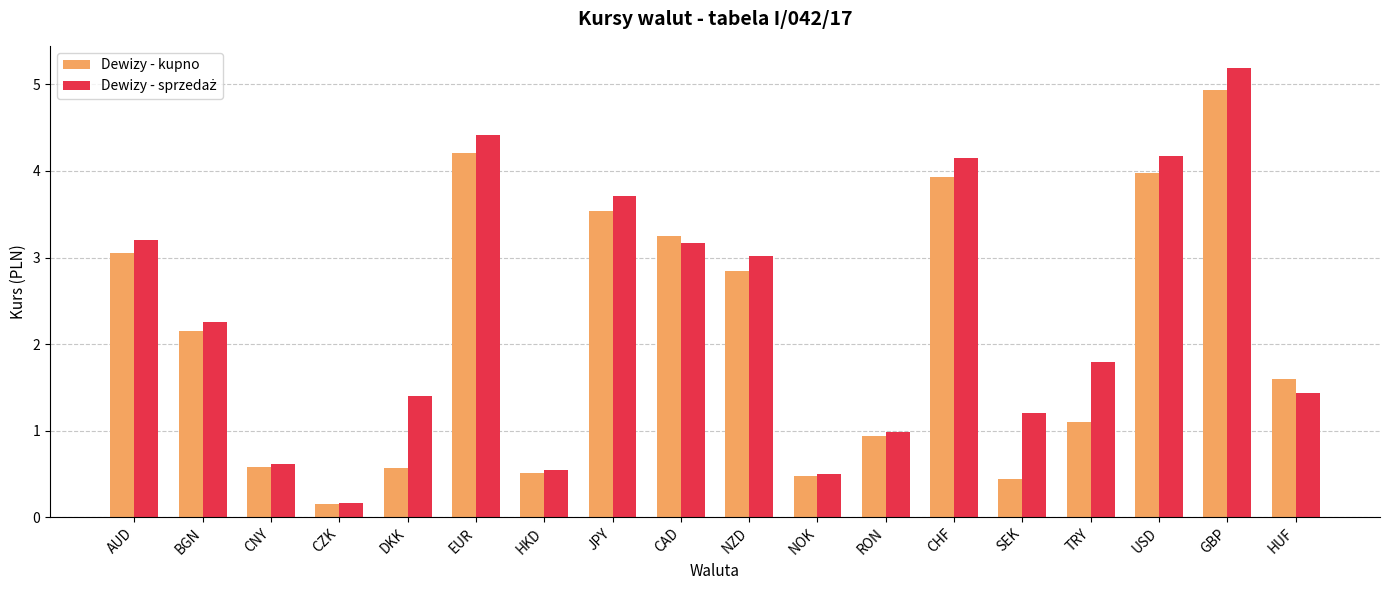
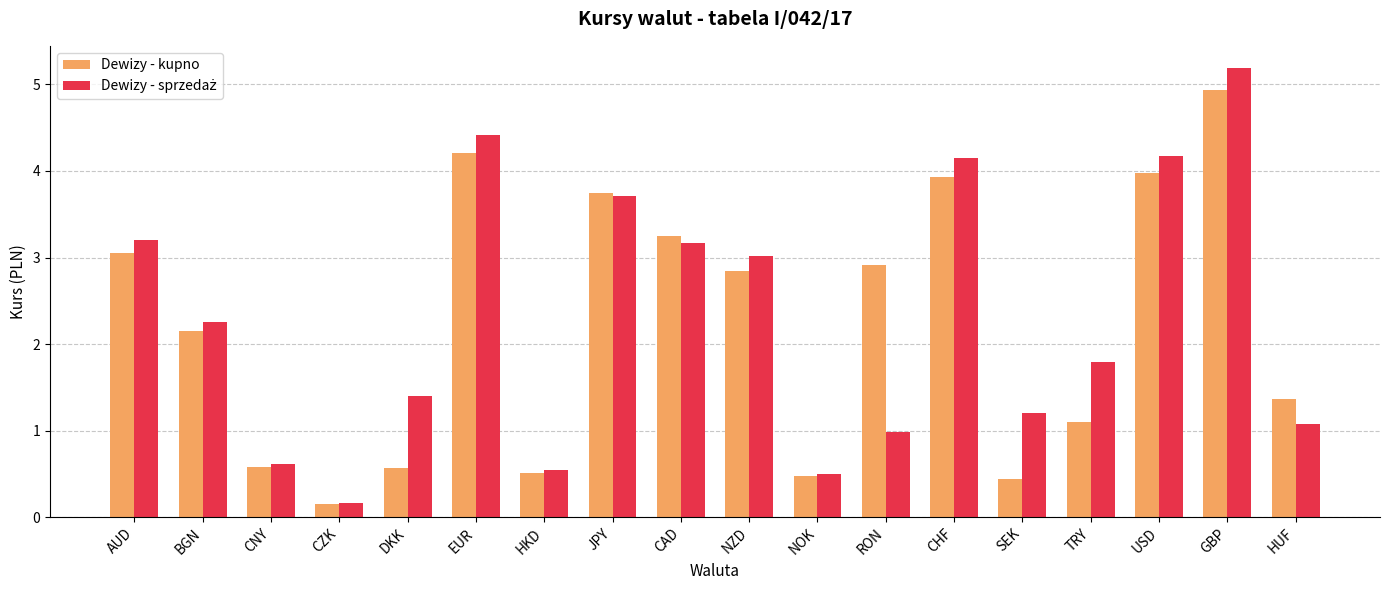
Dewizy - kupno, JPY: 3.5 -> 3.7
Dewizy - kupno, RON: 0.9 -> 2.9
Dewizy - kupno, HUF: 1.6 -> 1.4
Dewizy - sprzedaż, HUF: 1.4 -> 1.1
